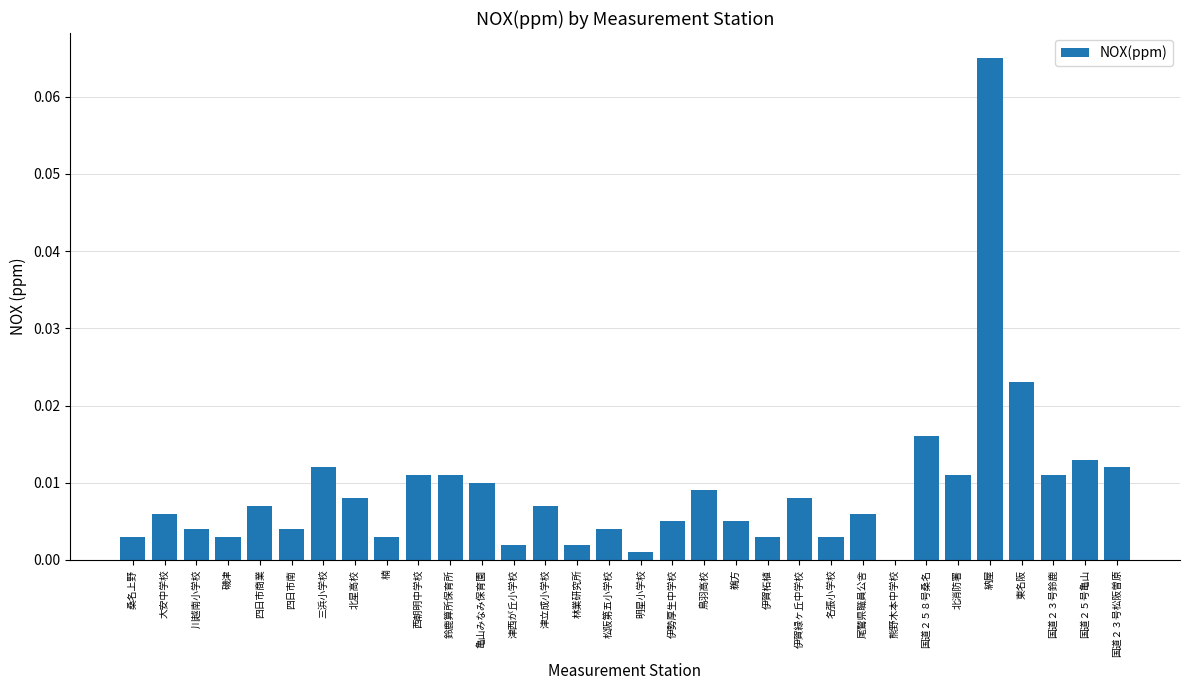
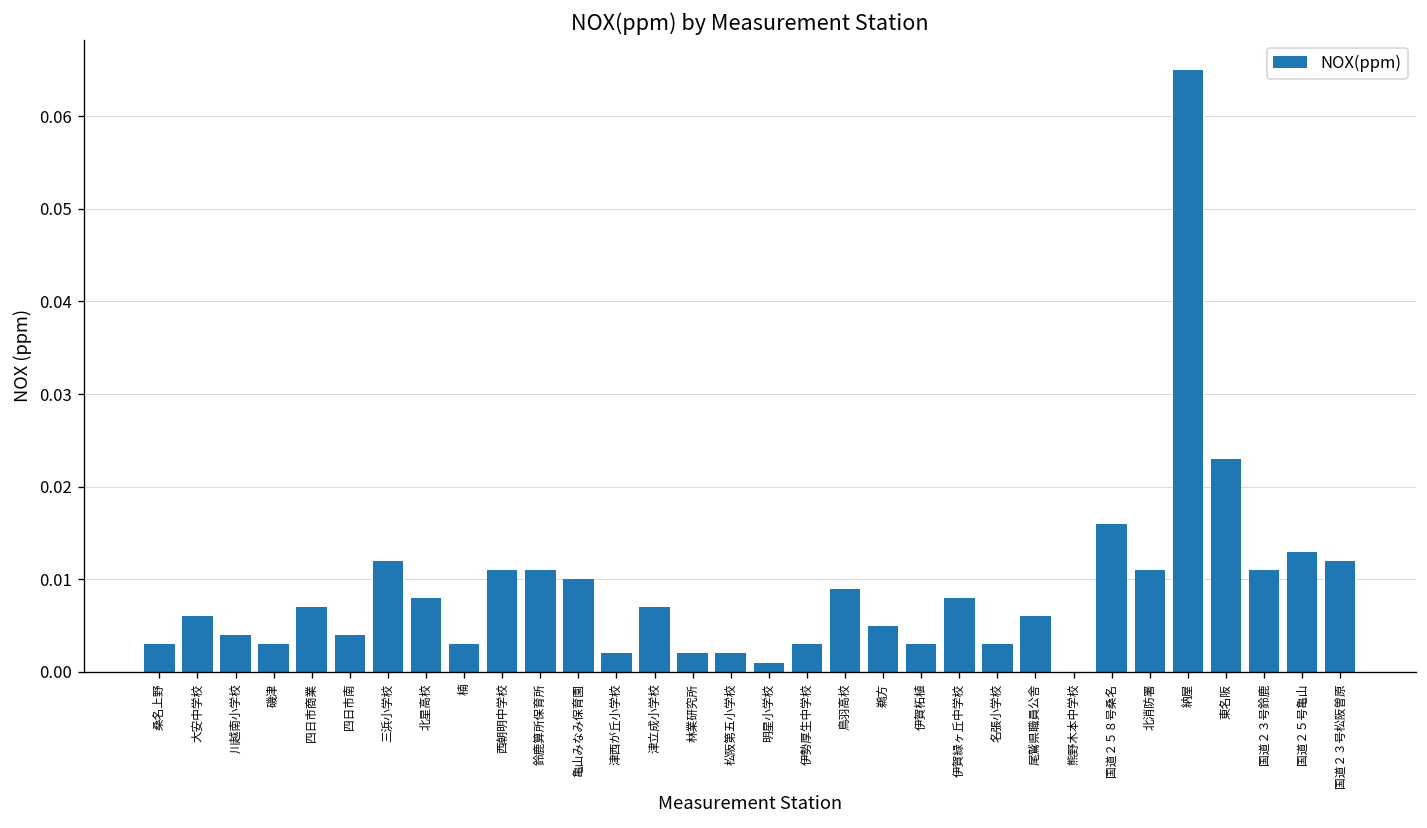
松阪第五小学校: 0.004 -> 0.002
伊勢厚生中学校: 0.005 -> 0.003
